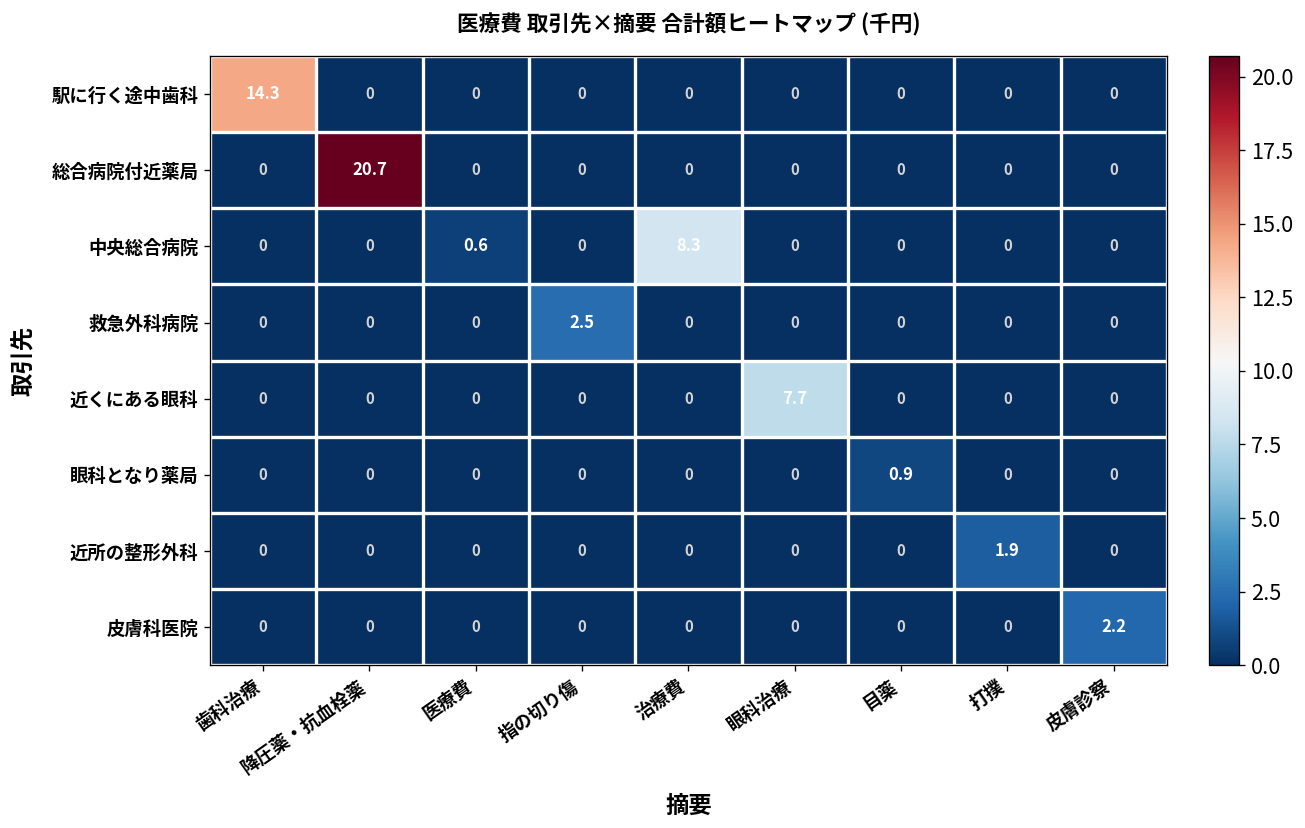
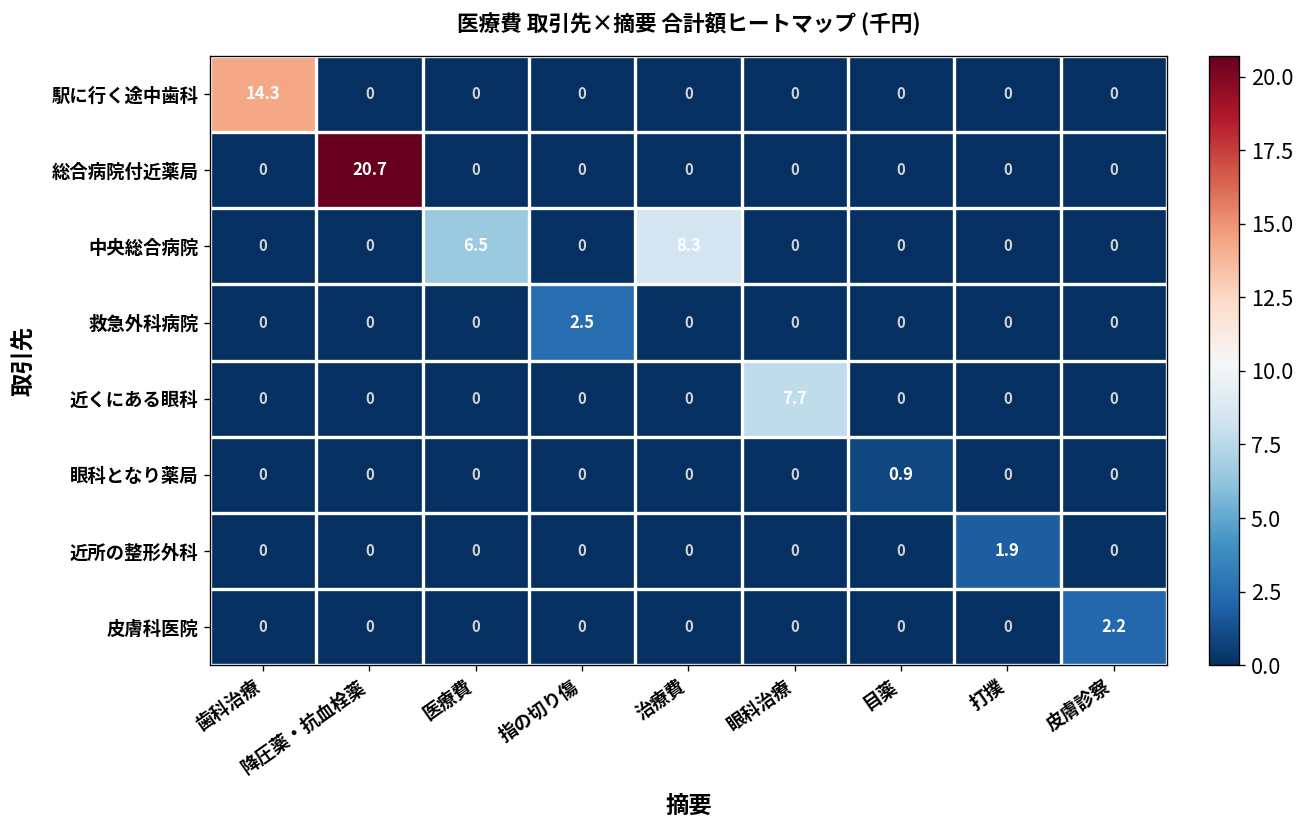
中央総合病院, 医療費: 0.6 -> 6.5
